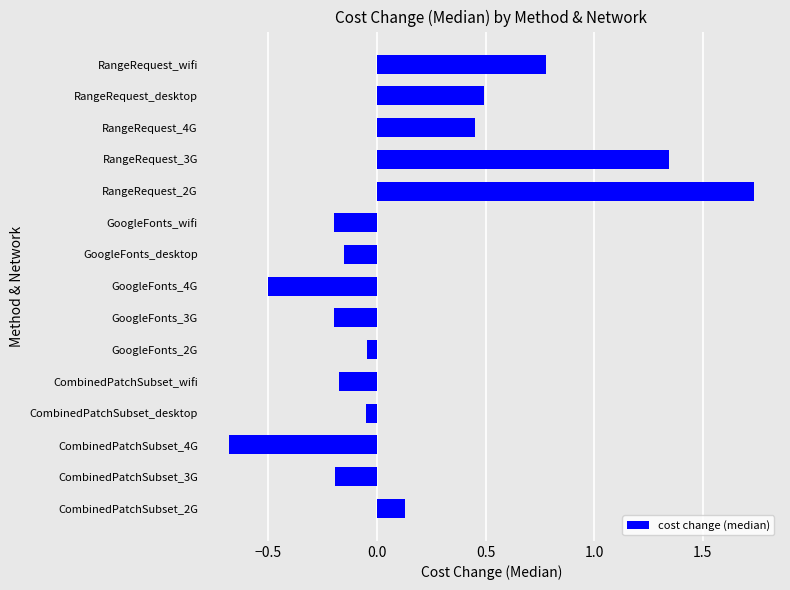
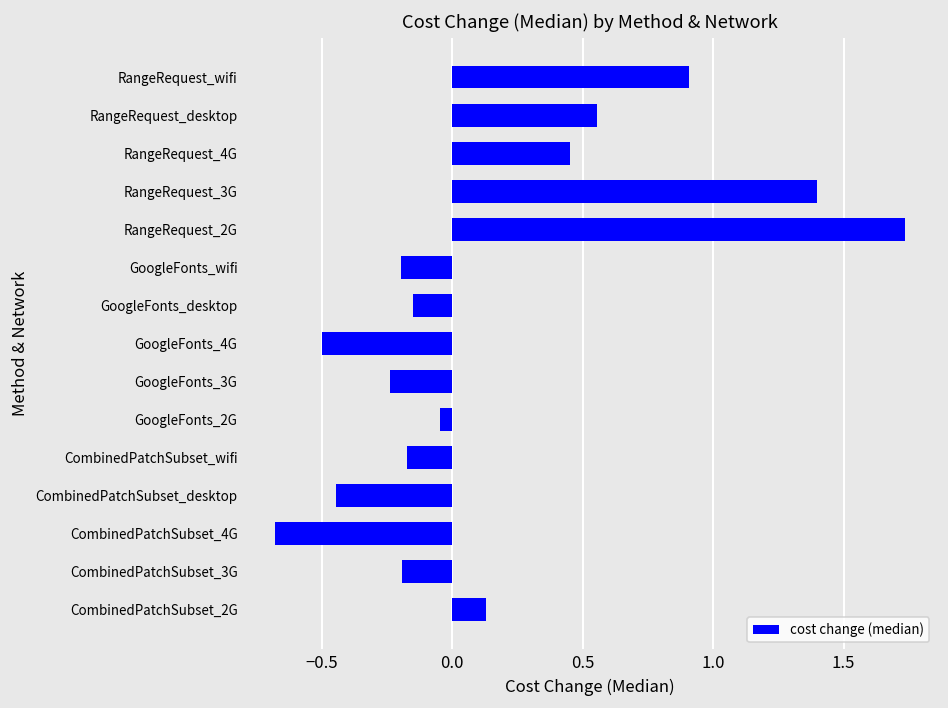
RangeRequest_wifi: 0.78 -> 0.91
RangeRequest_desktop: 0.49 -> 0.55
RangeRequest_3G: 1.35 -> 1.40
GoogleFonts_3G: -0.20 -> -0.24
CombinedPatchSubset_desktop: -0.05 -> -0.45
